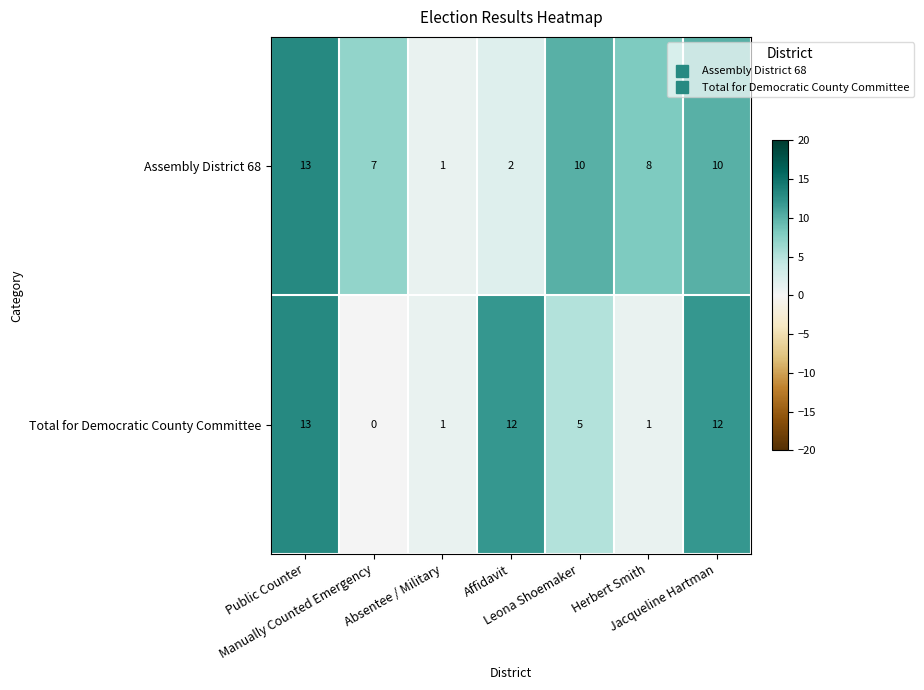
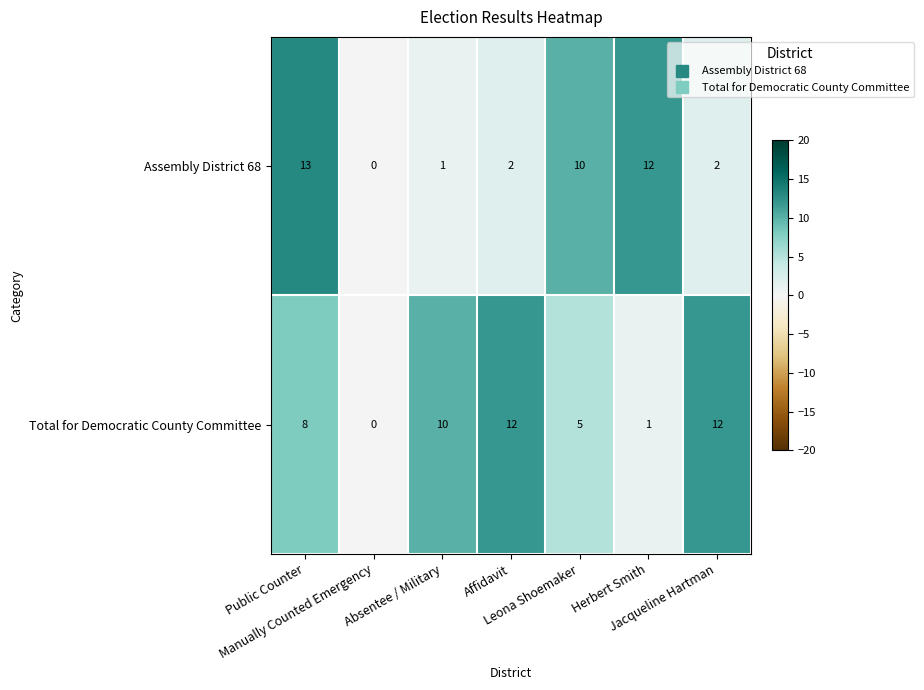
Assembly District 68, Manually Counted Emergency: 7 -> 0
Assembly District 68, Herbert Smith: 8 -> 12
Assembly District 68, Jacqueline Hartman: 10 -> 2
Total for Democratic County Committee, Public Counter: 13 -> 8
Total for Democratic County Committee, Absentee / Military: 1 -> 10
